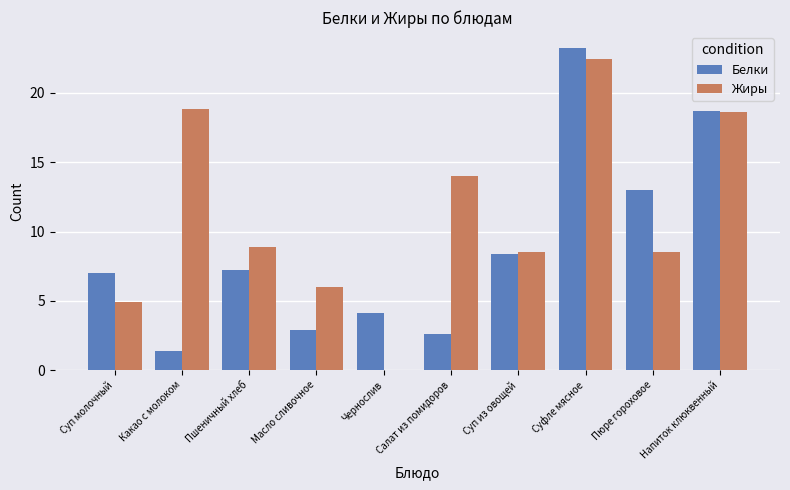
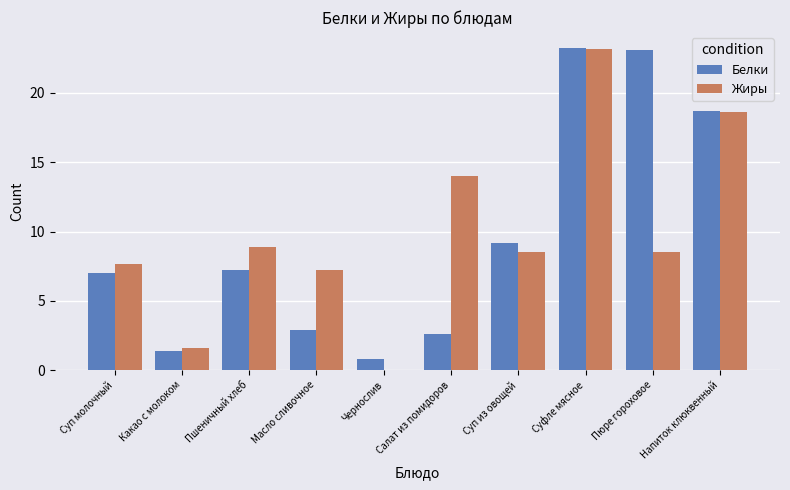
Жиры, Суп молочный: 5.0 -> 7.7
Жиры, Какао с молоком: 18.8 -> 1.6
Жиры, Масло сливочное: 6.0 -> 7.2
Белки, Чернослив: 4.1 -> 0.8
Белки, Суп из овощей: 8.4 -> 9.2
Жиры, Суфле мясное: 22.5 -> 23.2
Белки, Пюре гороховое: 13.0 -> 23.1
